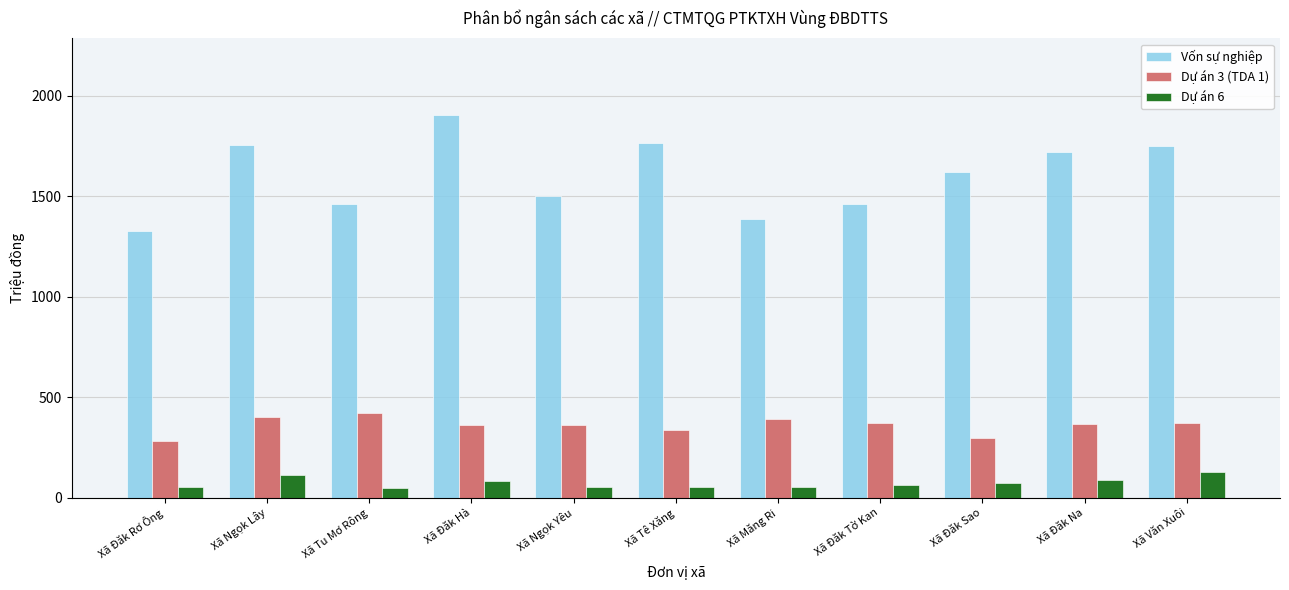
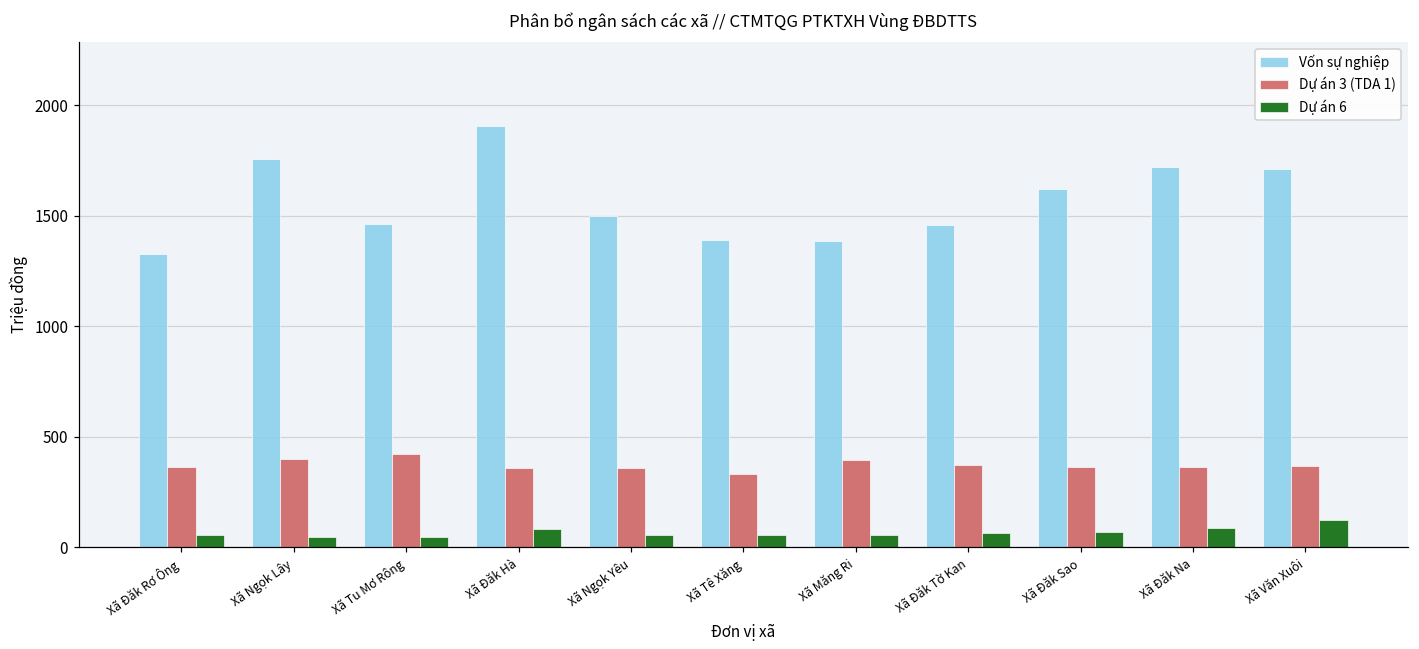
Dự án 3 (TDA 1), Xã Đăk Rơ Ông: 280 -> 360
Dự án 6, Xã Ngọk Lây: 110 -> 50
Vốn sự nghiệp, Xã Tê Xăng: 1770 -> 1390
Dự án 3 (TDA 1), Xã Đăk Sao: 300 -> 360
Vốn sự nghiệp, Xã Văn Xuôi: 1750 -> 1710
